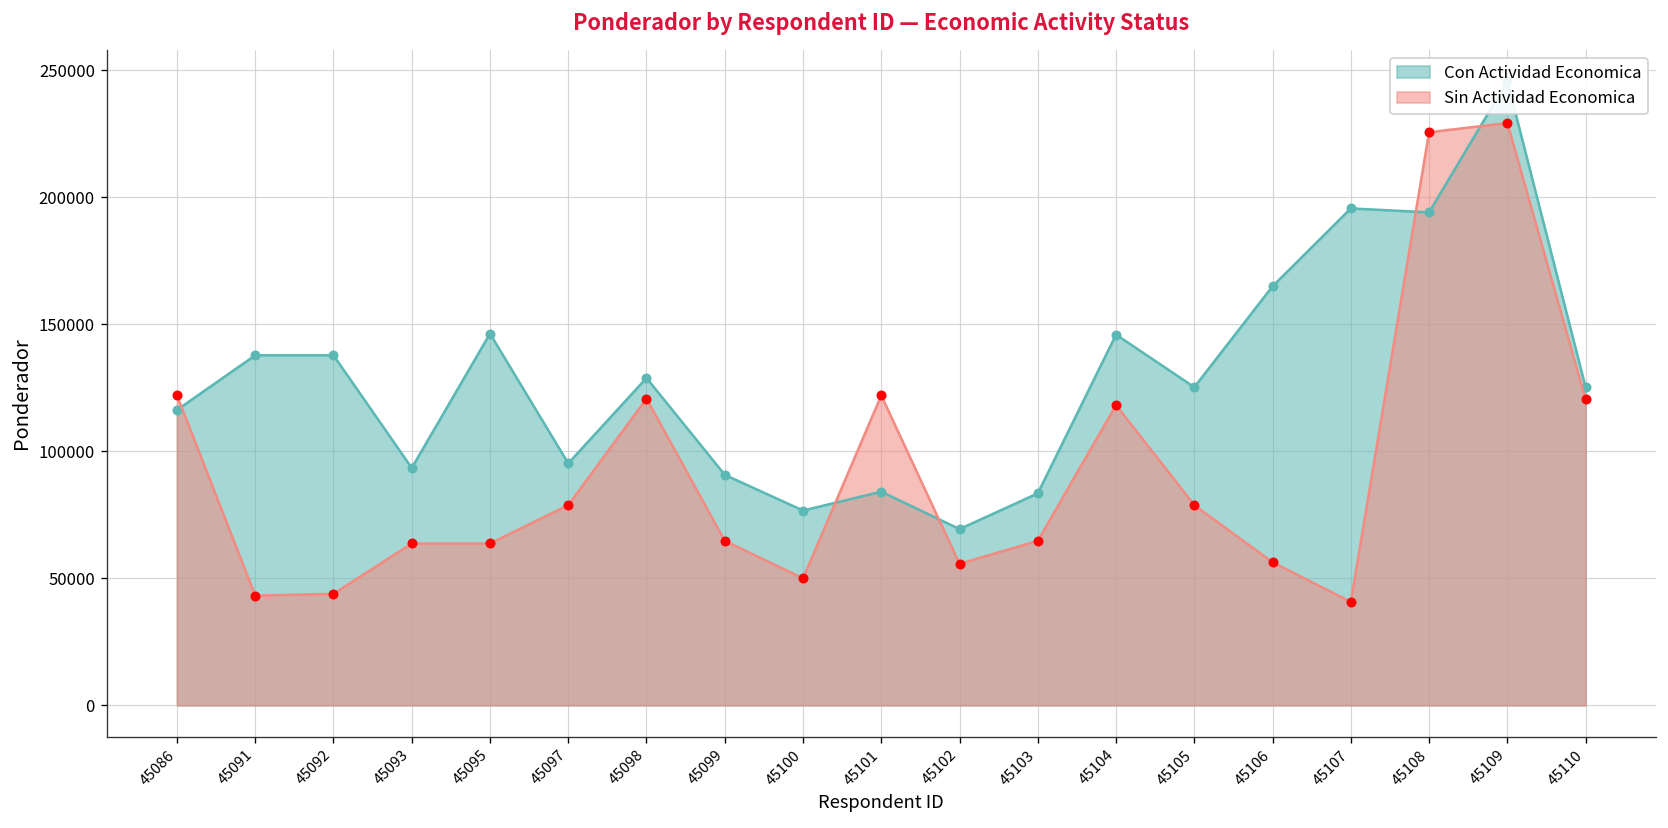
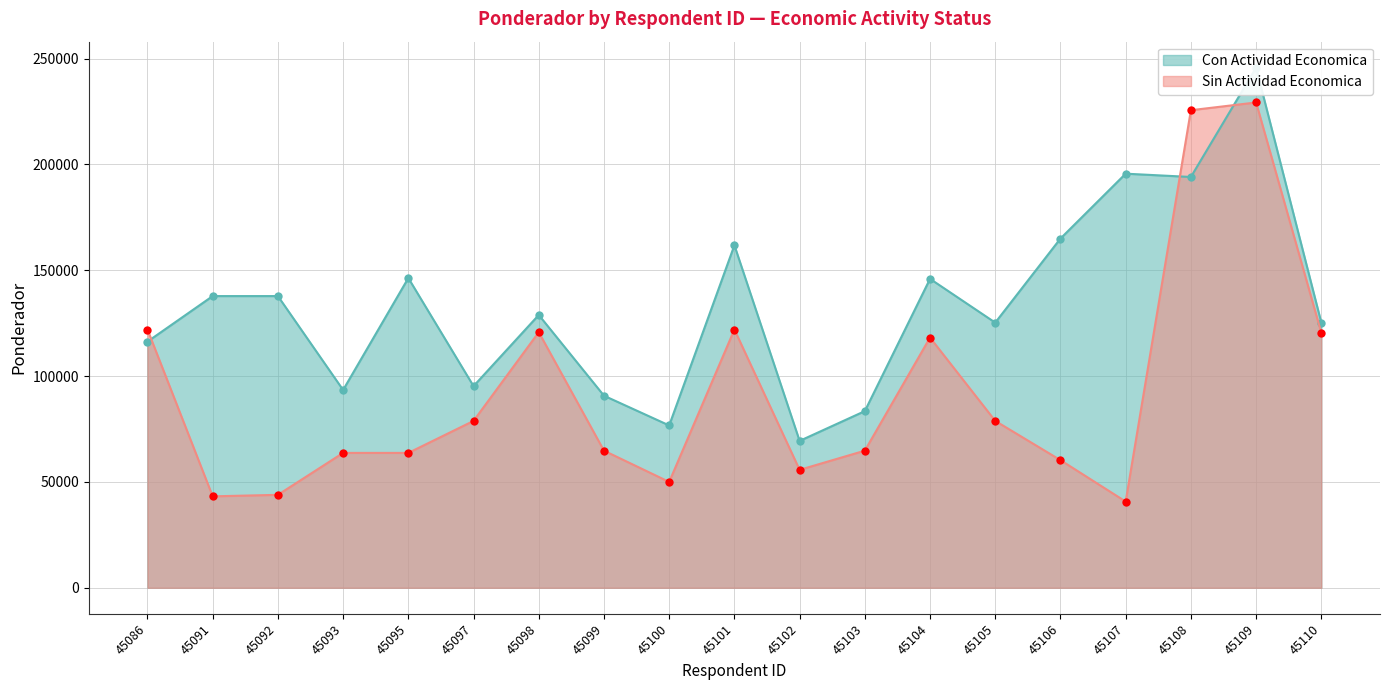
Con Actividad Economica, 45101: 84000 -> 162000
Sin Actividad Economica, 45106: 56000 -> 60000
